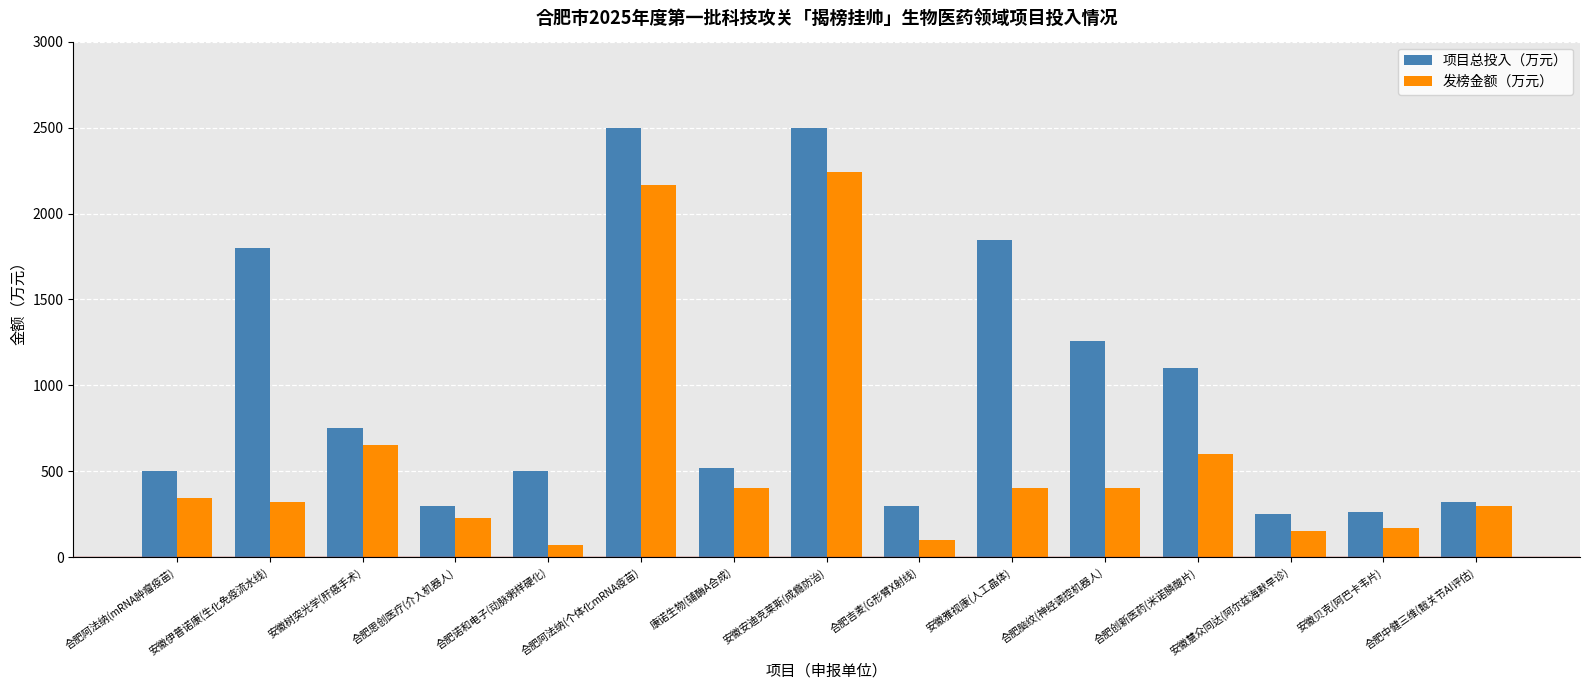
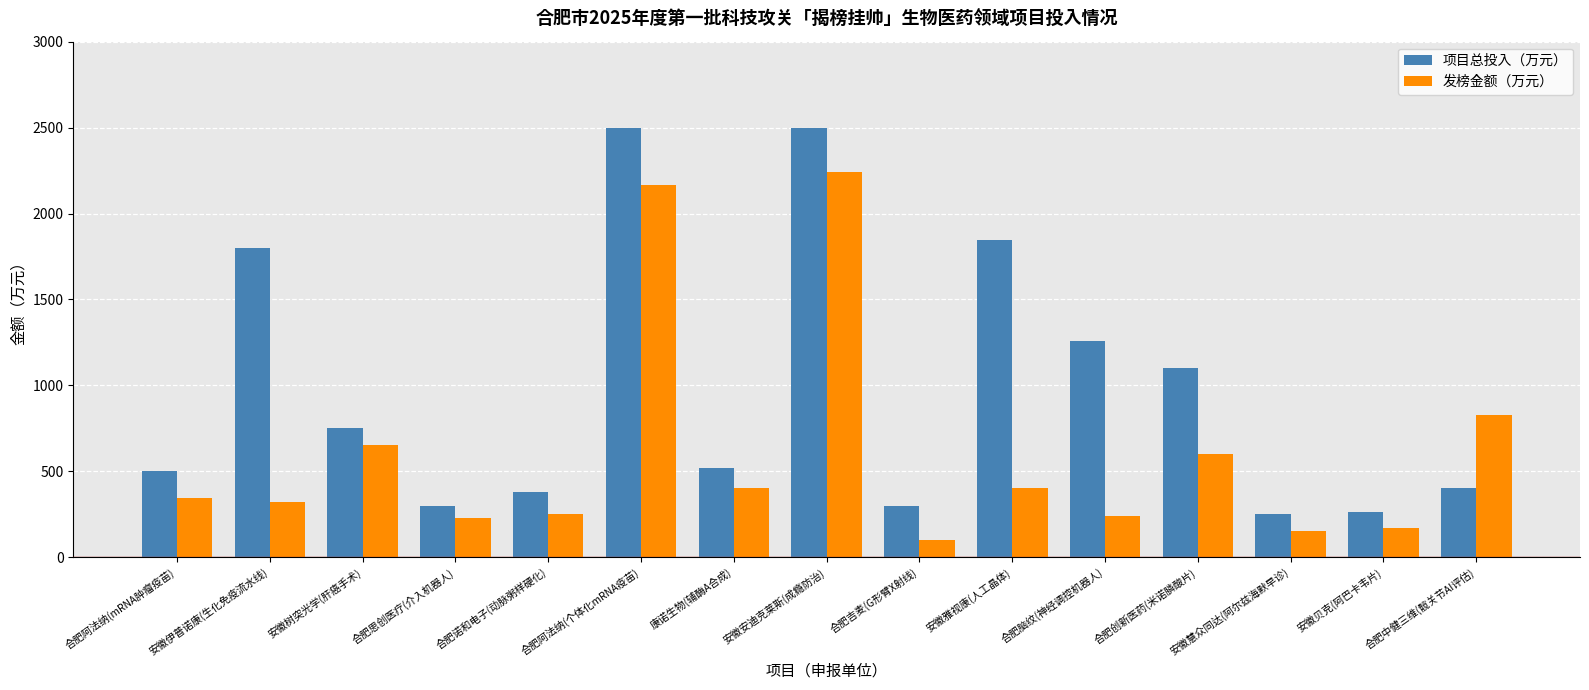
项目总投入（万元）, 合肥诺和电子(动脉粥样硬化): 500 -> 380
发榜金额（万元）, 合肥诺和电子(动脉粥样硬化): 70 -> 250
发榜金额（万元）, 合肥脑纹(神经调控机器人): 400 -> 240
项目总投入（万元）, 合肥中健三维(髋关节AI评估): 320 -> 400
发榜金额（万元）, 合肥中健三维(髋关节AI评估): 300 -> 830
